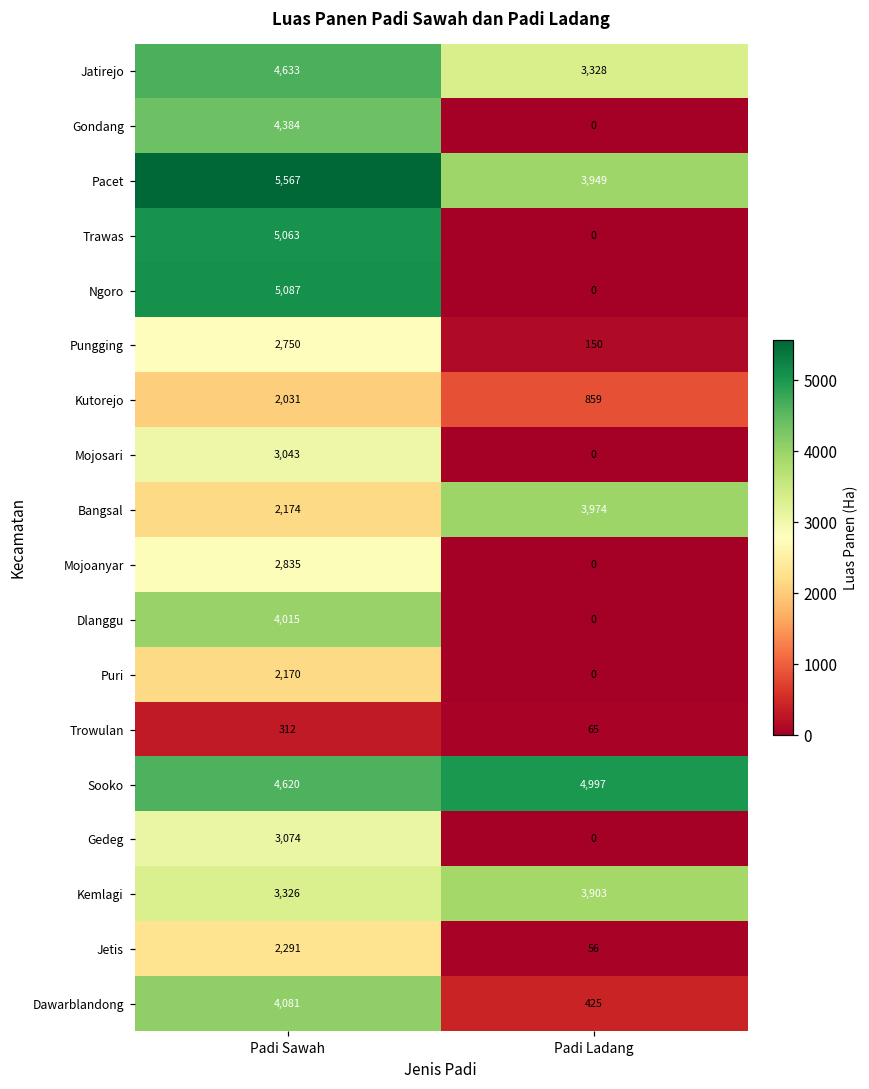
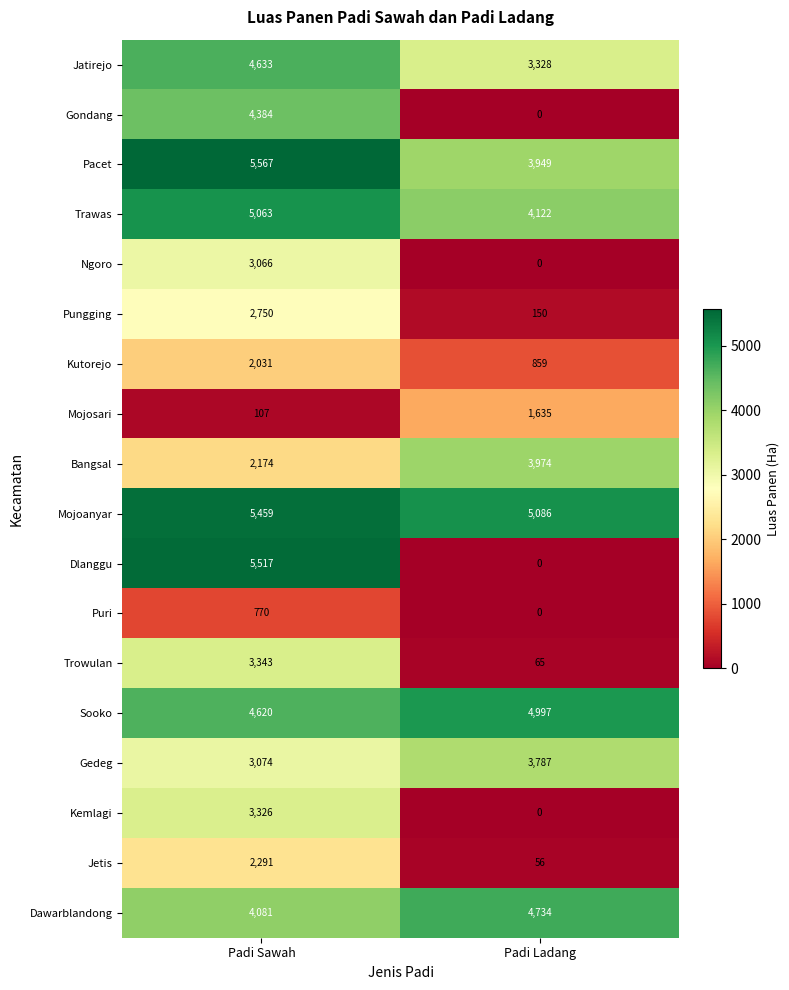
Trawas, Padi Ladang: 0 -> 4,122
Ngoro, Padi Sawah: 5,087 -> 3,066
Mojosari, Padi Sawah: 3,043 -> 107
Mojosari, Padi Ladang: 0 -> 1,635
Mojoanyar, Padi Sawah: 2,835 -> 5,459
Mojoanyar, Padi Ladang: 0 -> 5,086
Dlanggu, Padi Sawah: 4,015 -> 5,517
Puri, Padi Sawah: 2,170 -> 770
Trowulan, Padi Sawah: 312 -> 3,343
Gedeg, Padi Ladang: 0 -> 3,787
Kemlagi, Padi Ladang: 3,903 -> 0
Dawarblandong, Padi Ladang: 425 -> 4,734
